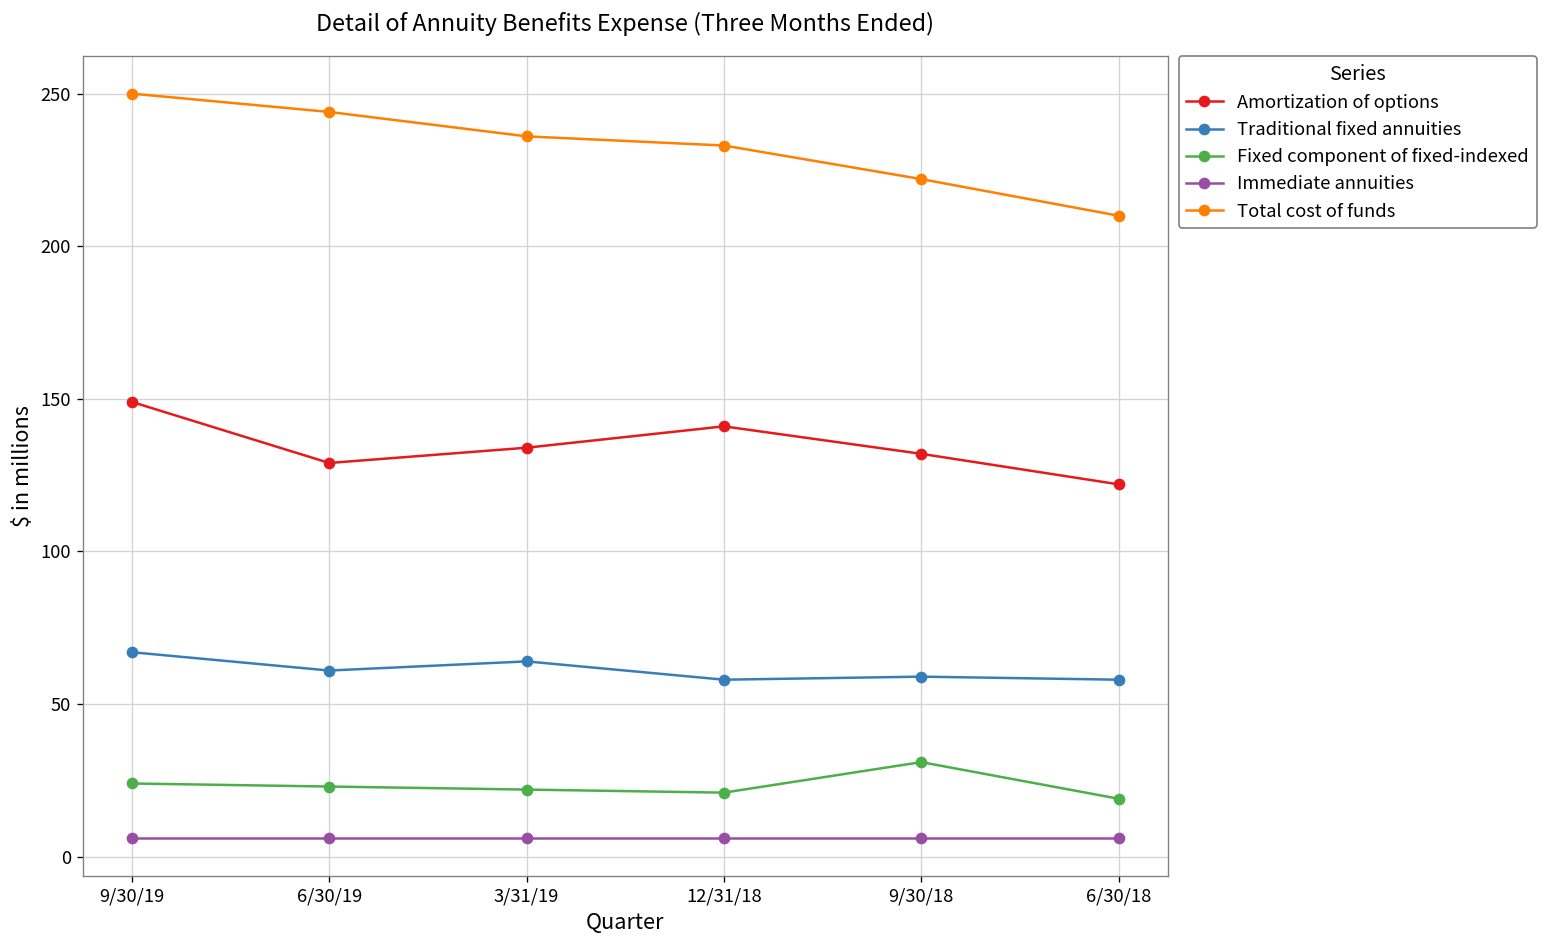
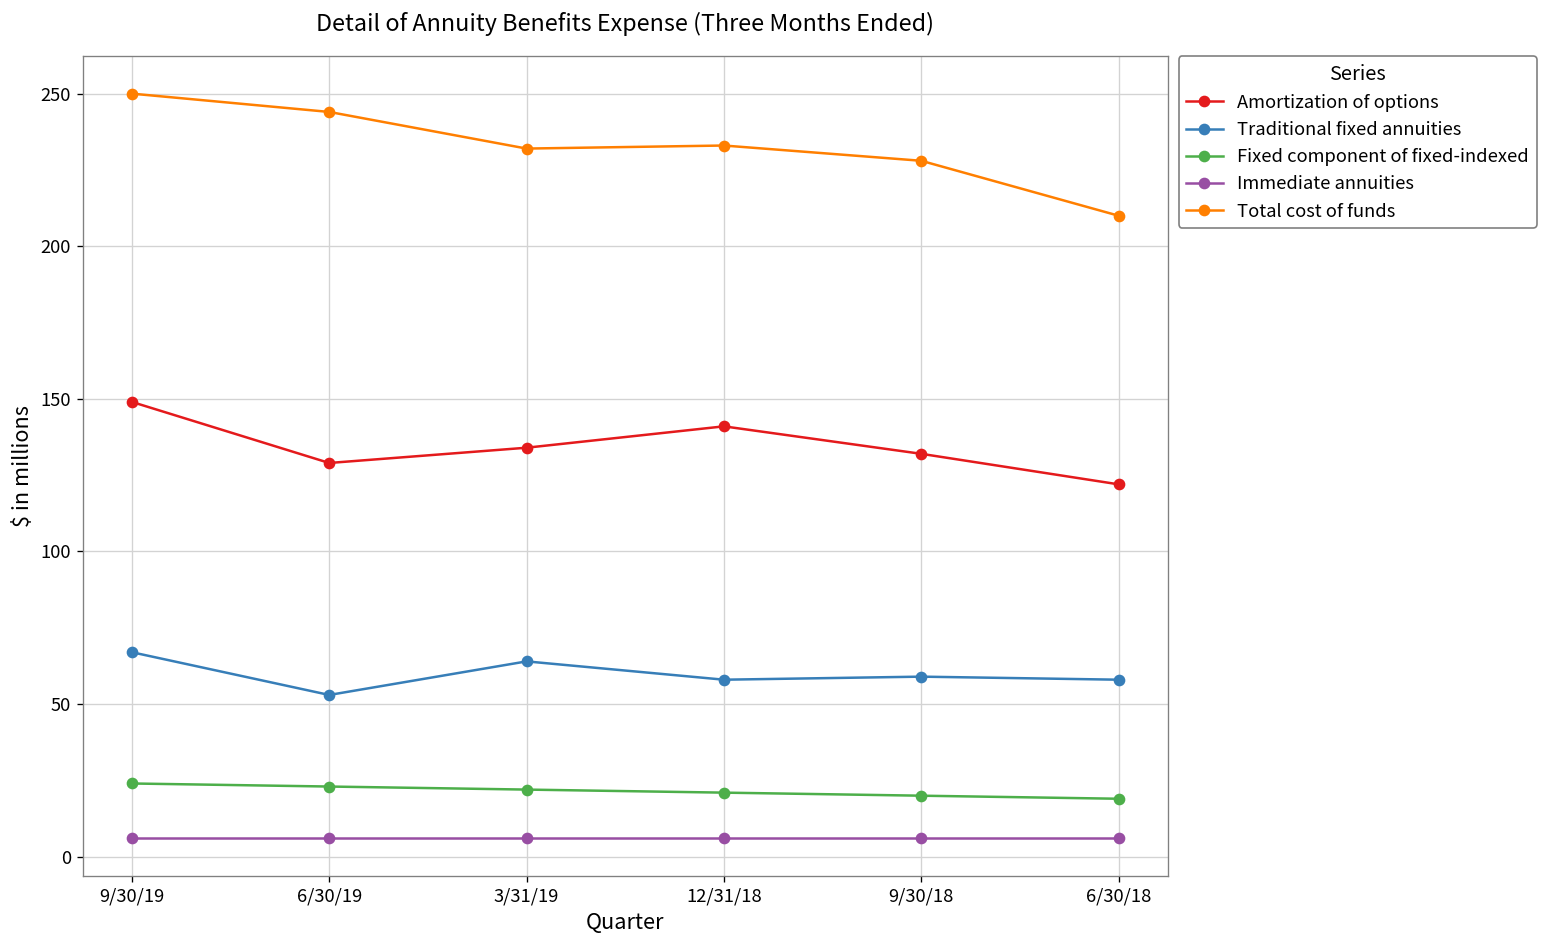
Traditional fixed annuities, 6/30/19: 61 -> 53
Total cost of funds, 3/31/19: 236 -> 232
Fixed component of fixed-indexed, 9/30/18: 31 -> 20
Total cost of funds, 9/30/18: 222 -> 228
